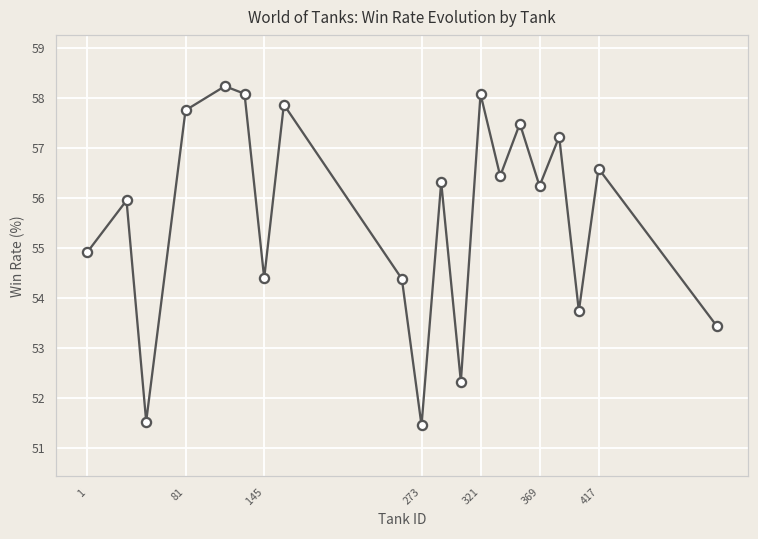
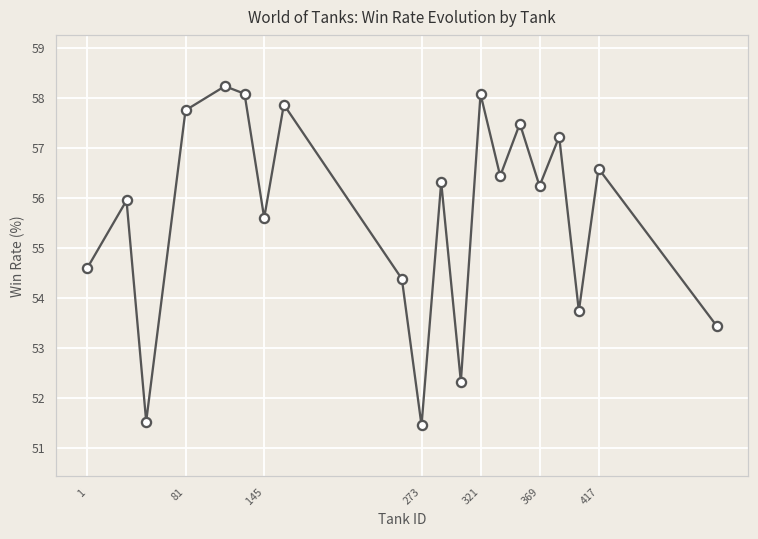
1: 54.9 -> 54.6
145: 54.4 -> 55.6
